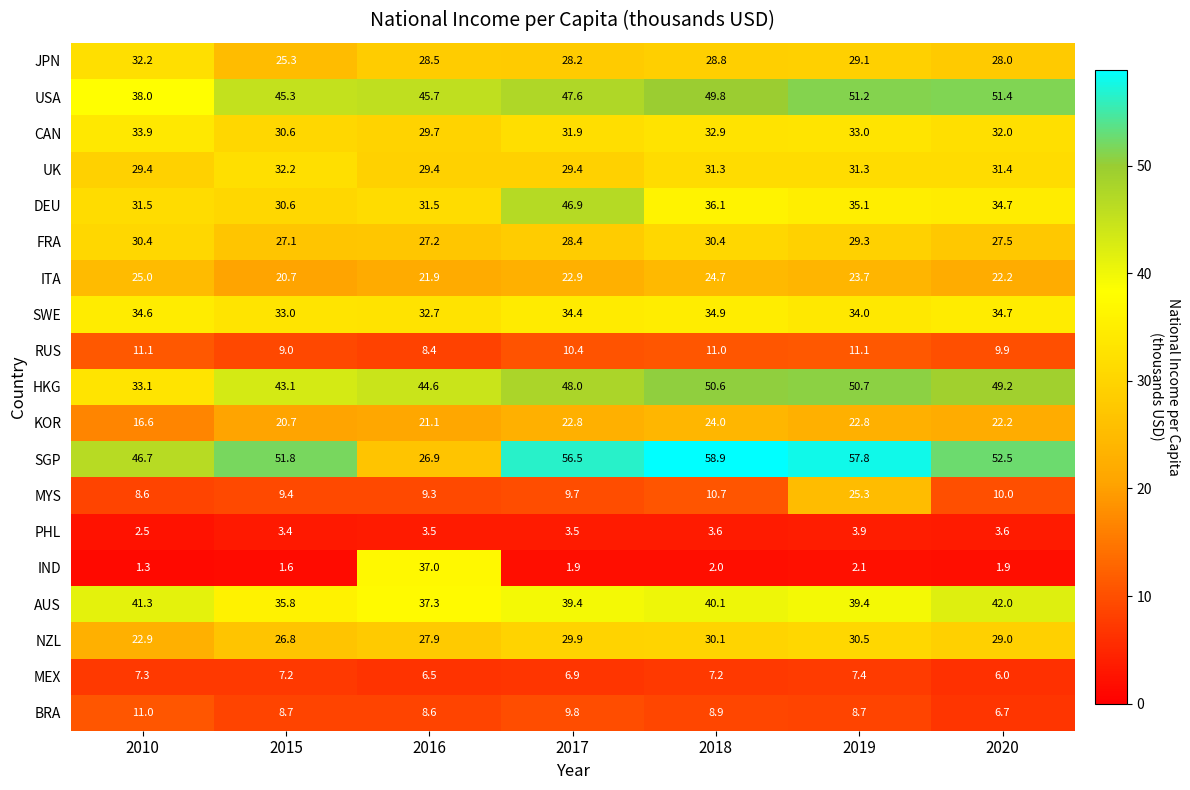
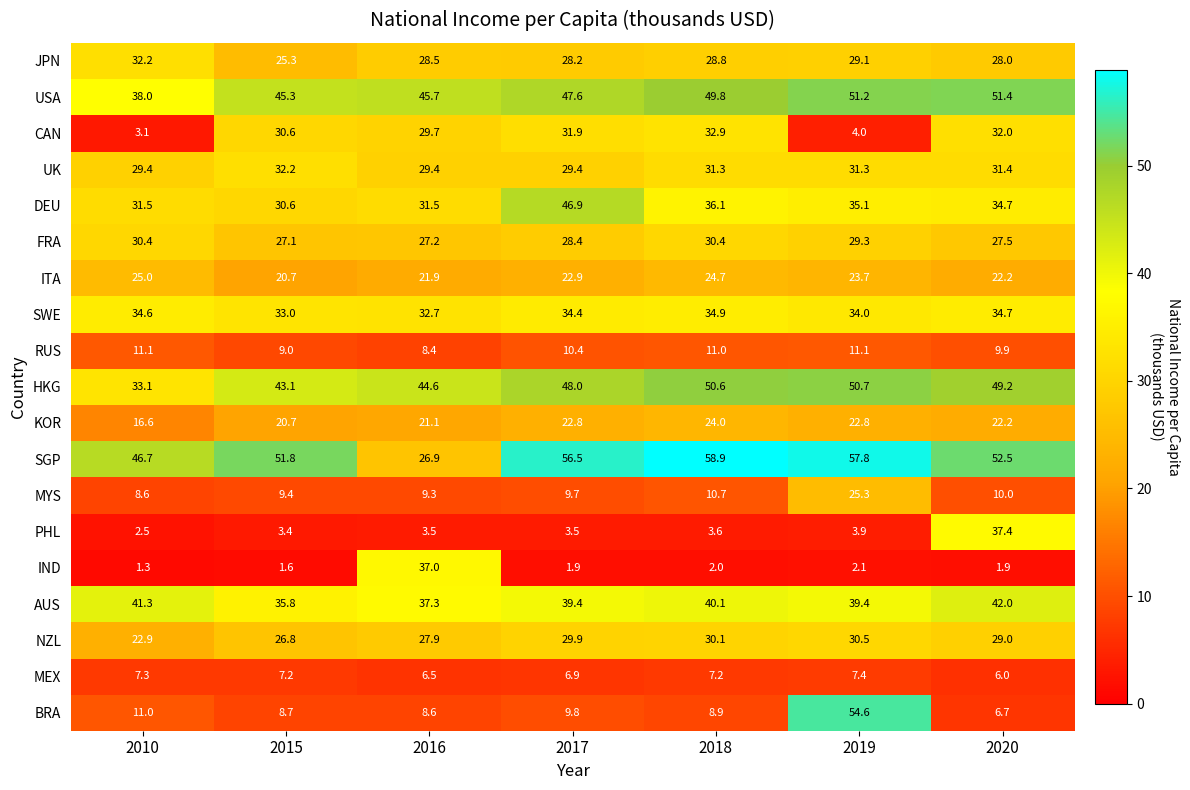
CAN, 2010: 33.9 -> 3.1
CAN, 2019: 33.0 -> 4.0
PHL, 2020: 3.6 -> 37.4
BRA, 2019: 8.7 -> 54.6
